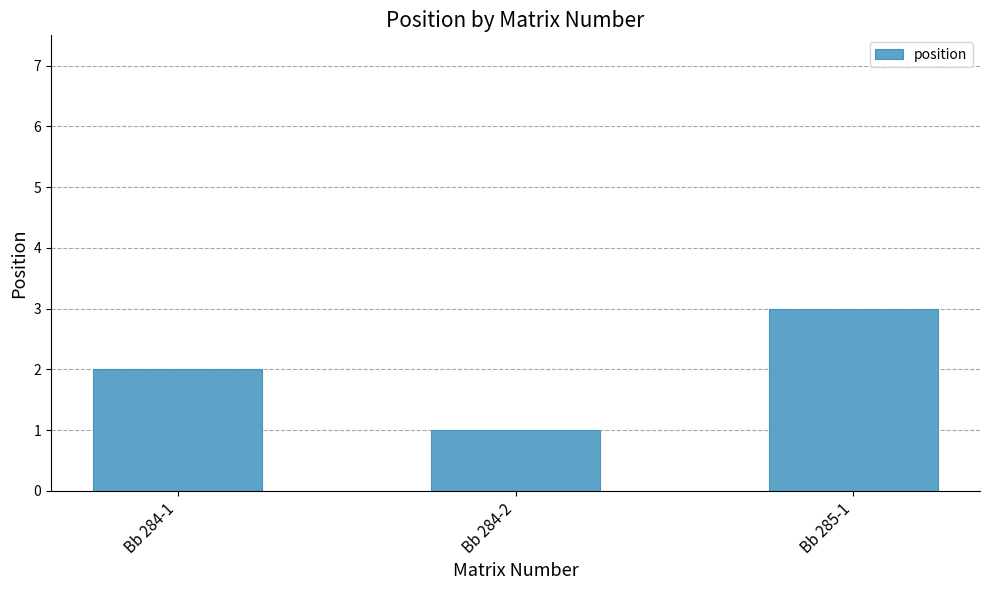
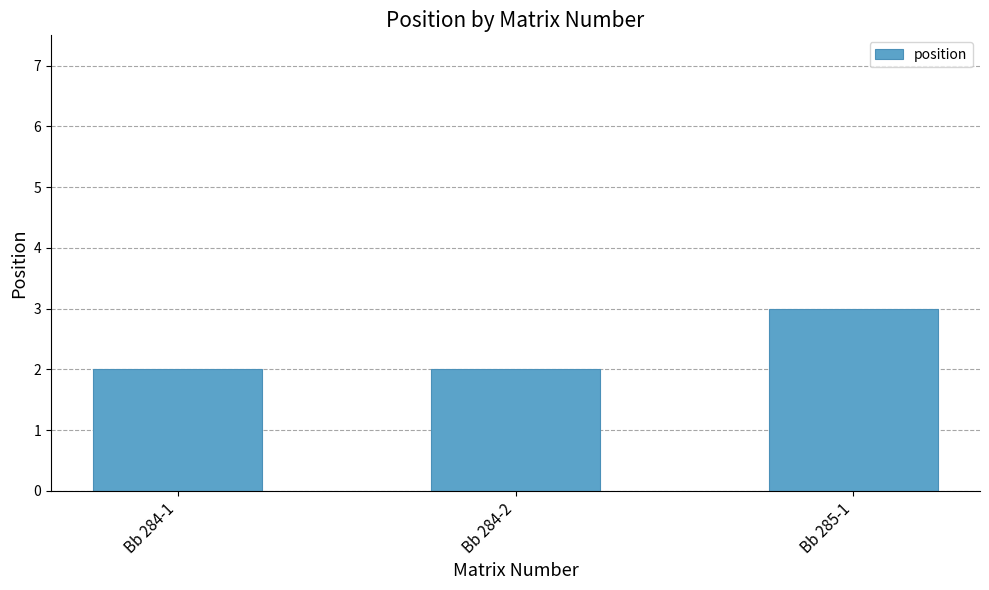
Bb 284-2: 1 -> 2
